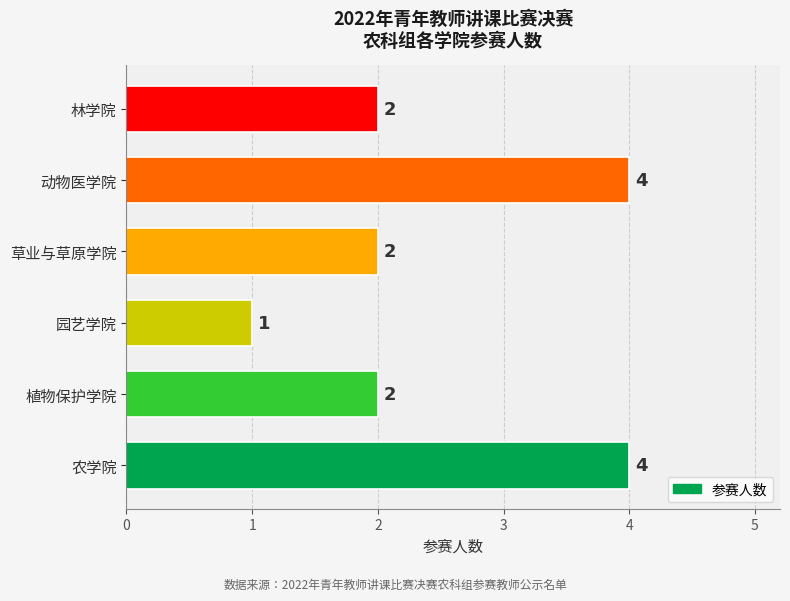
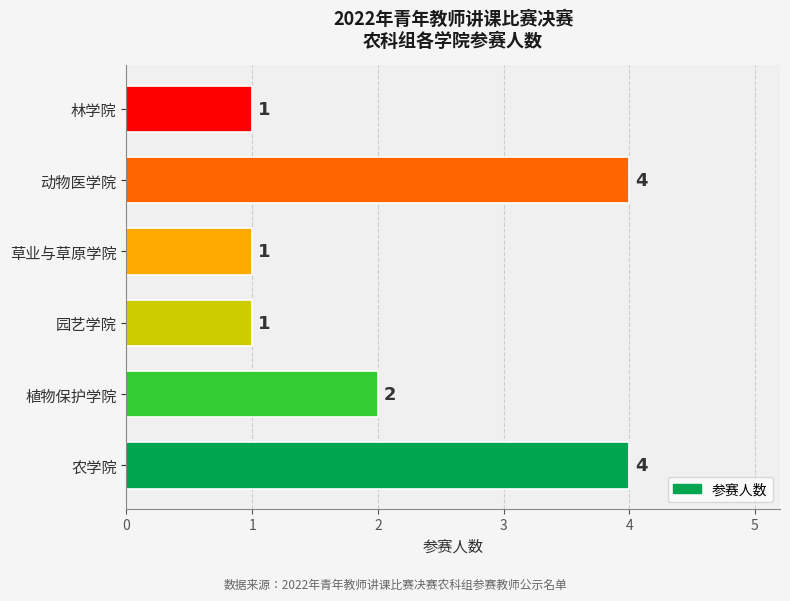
林学院: 2 -> 1
草业与草原学院: 2 -> 1
